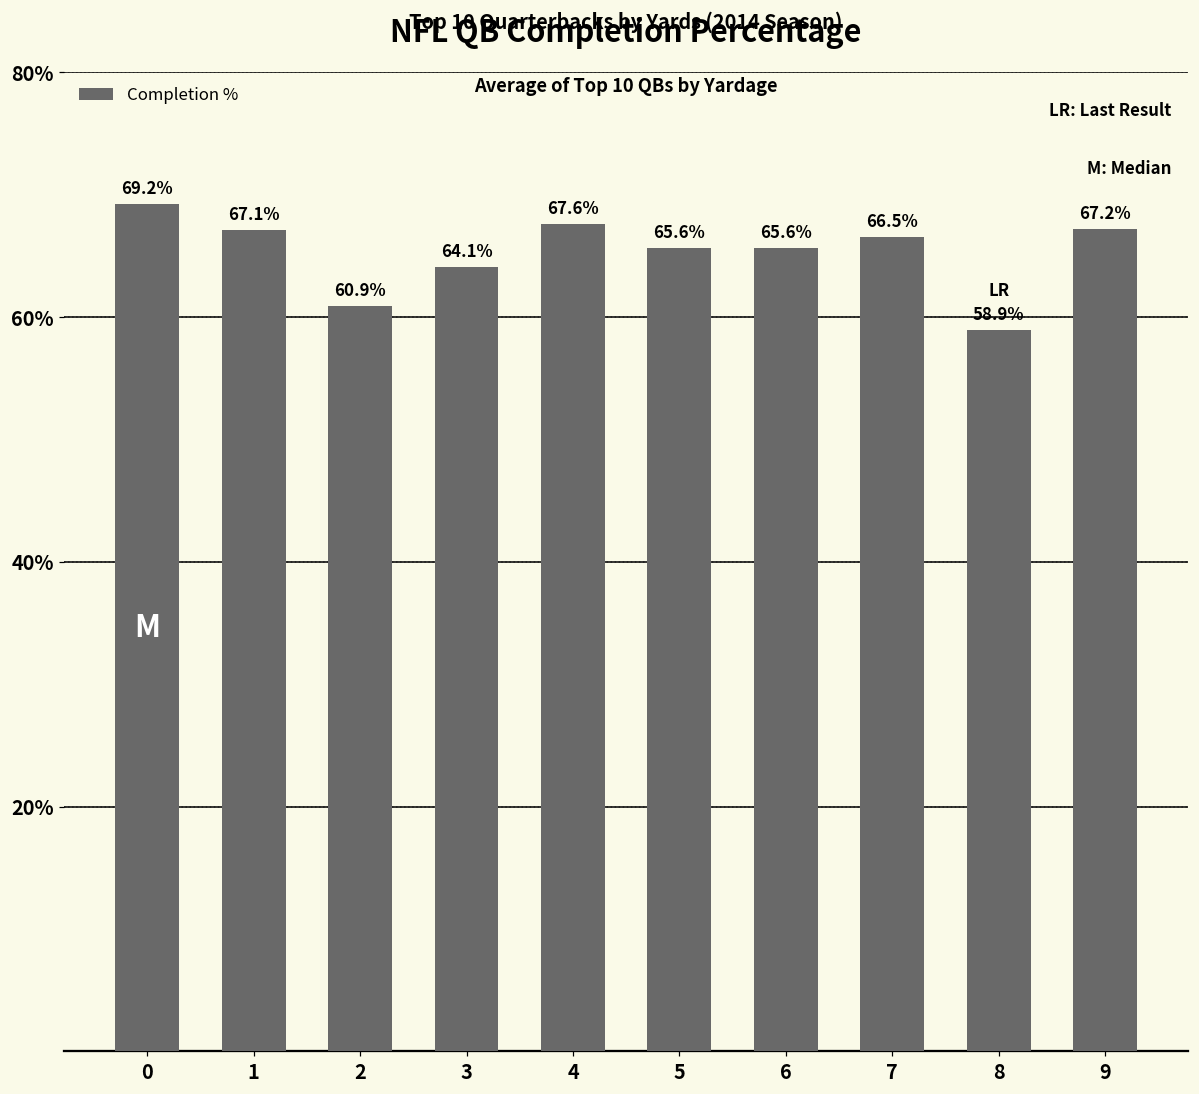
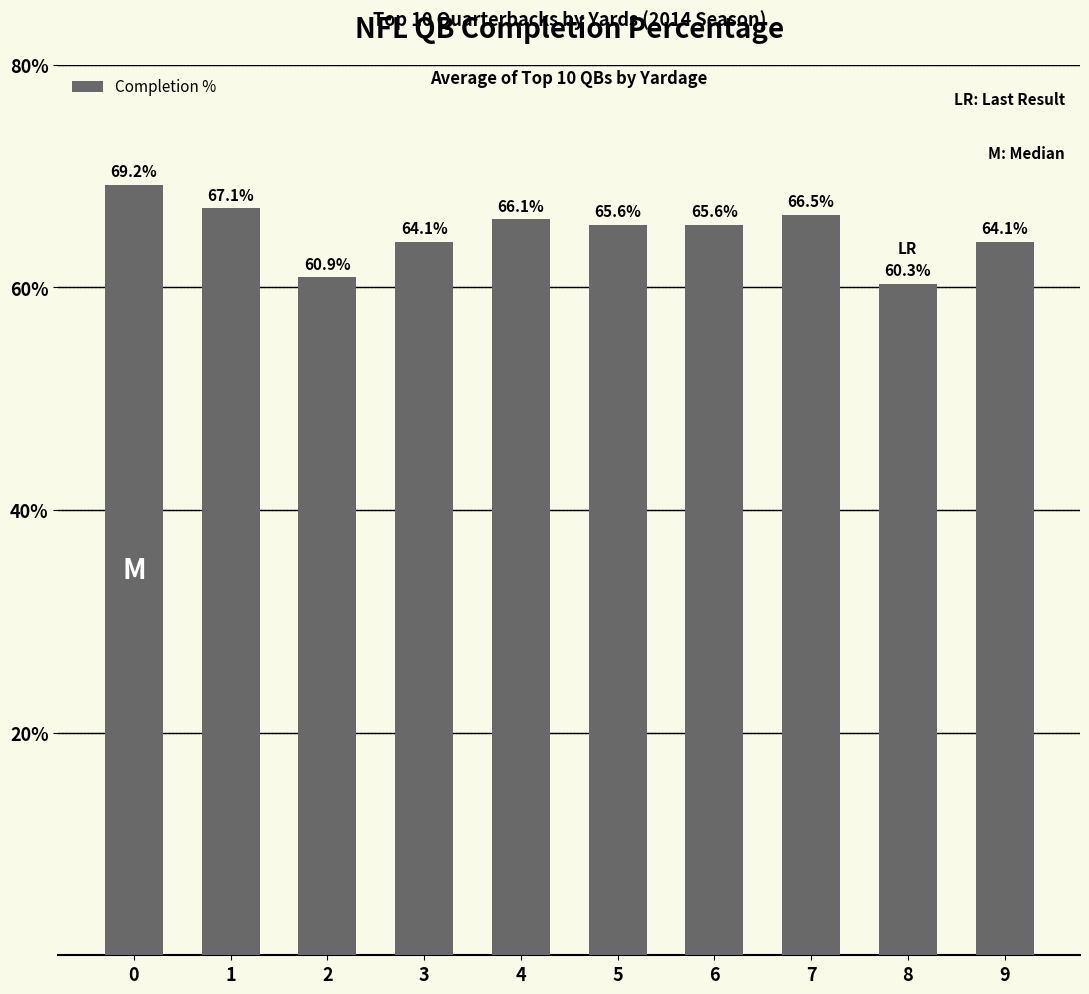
4: 67.6% -> 66.1%
8: 58.9% -> 60.3%
9: 67.2% -> 64.1%
